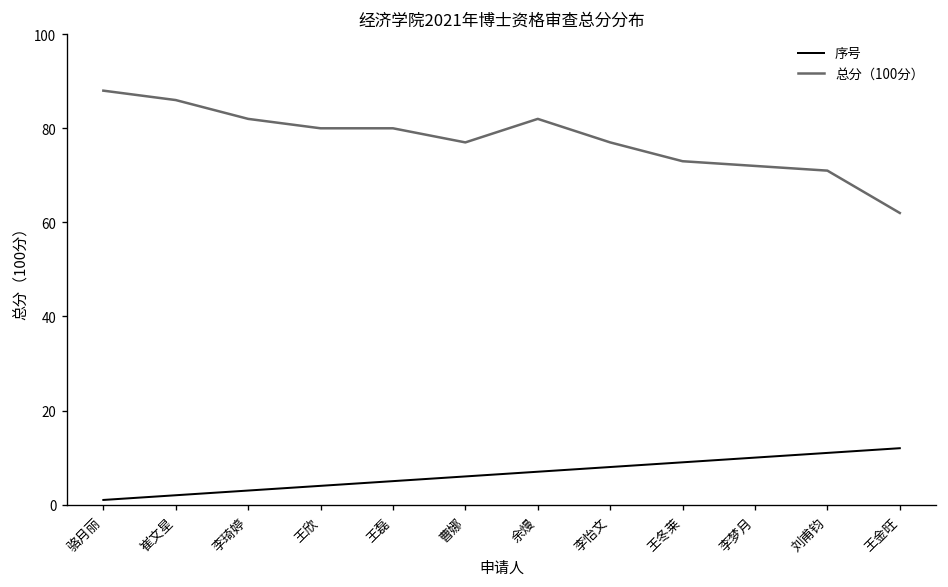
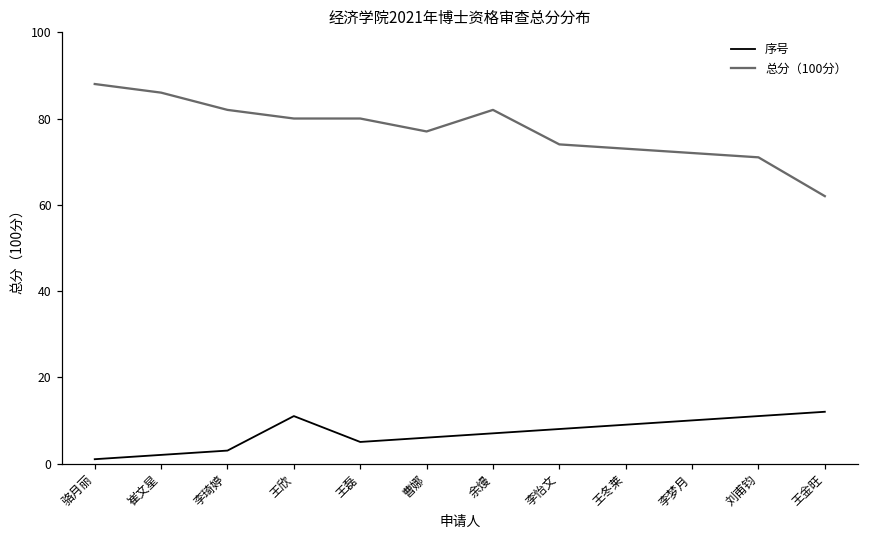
序号, 王欣: 4 -> 11
总分（100分）, 李怡文: 77 -> 74
